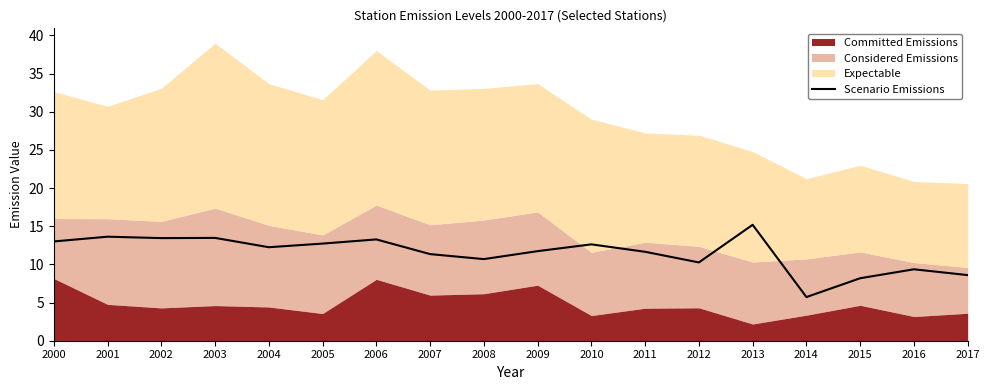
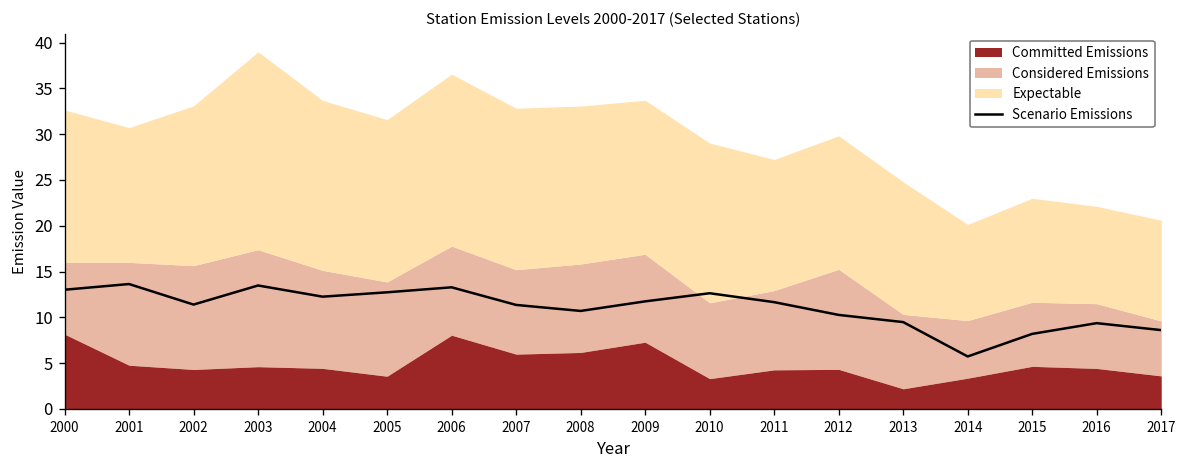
Scenario Emissions, 2002: 13 -> 11
Expectable, 2006: 20 -> 19
Considered Emissions, 2012: 8 -> 11
Scenario Emissions, 2013: 15 -> 9
Considered Emissions, 2014: 7 -> 6
Committed Emissions, 2016: 3 -> 4
